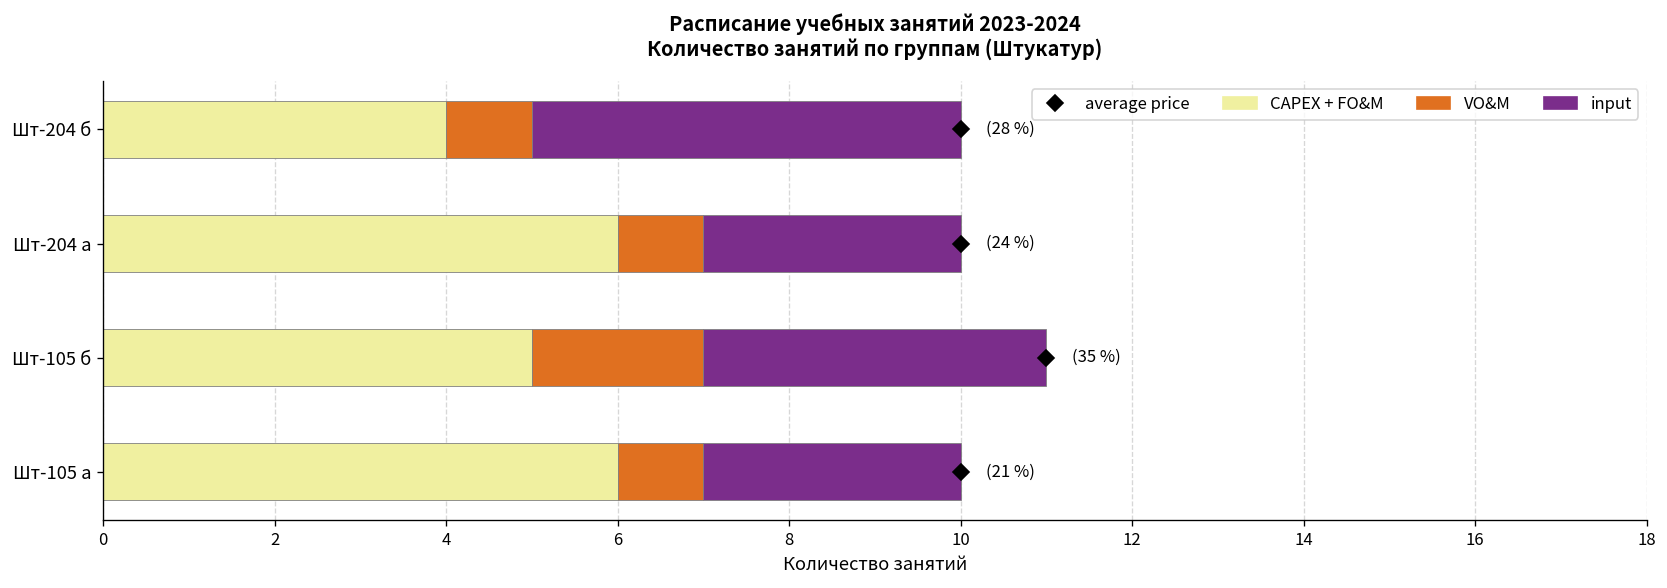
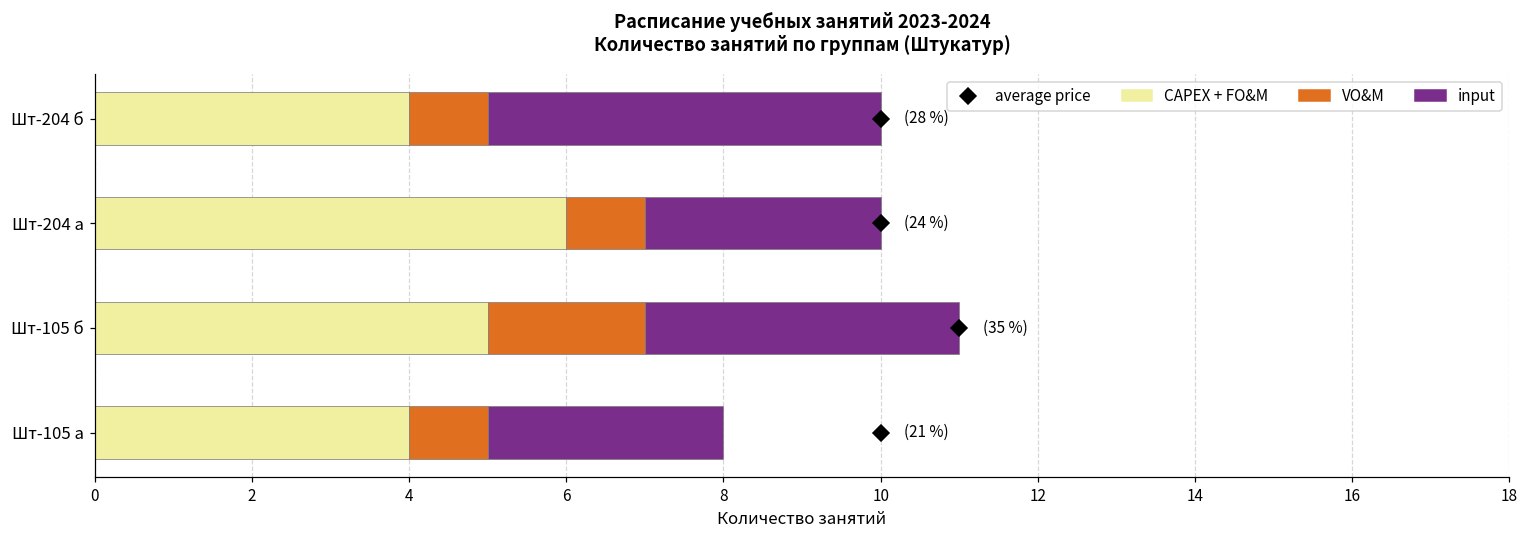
CAPEX + FO&M, Шт-105 а: 6 -> 4
